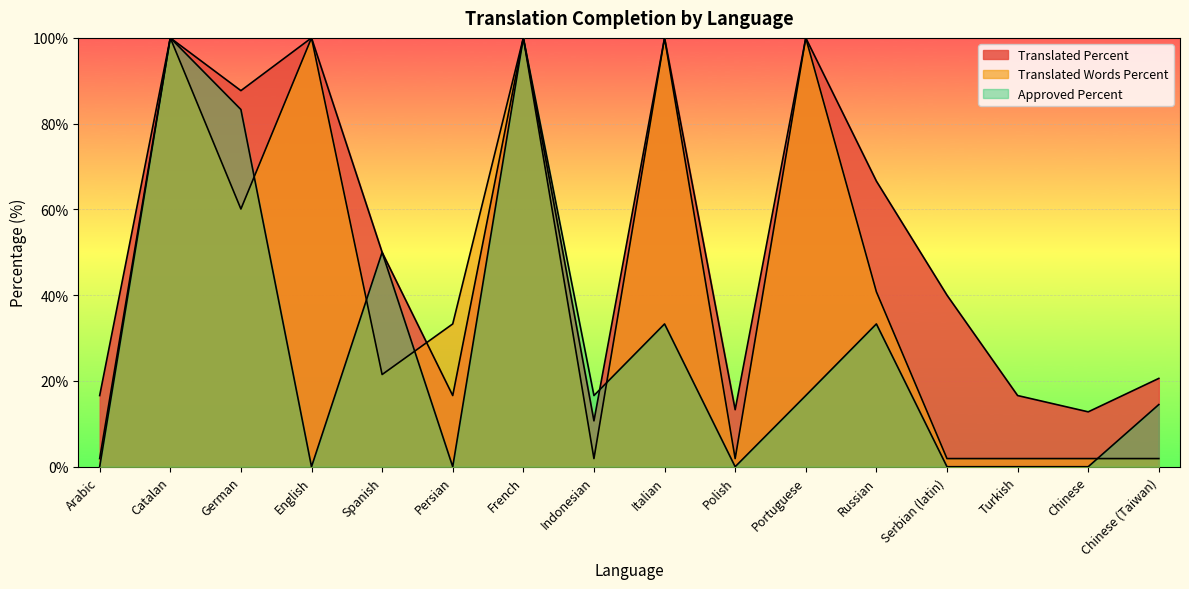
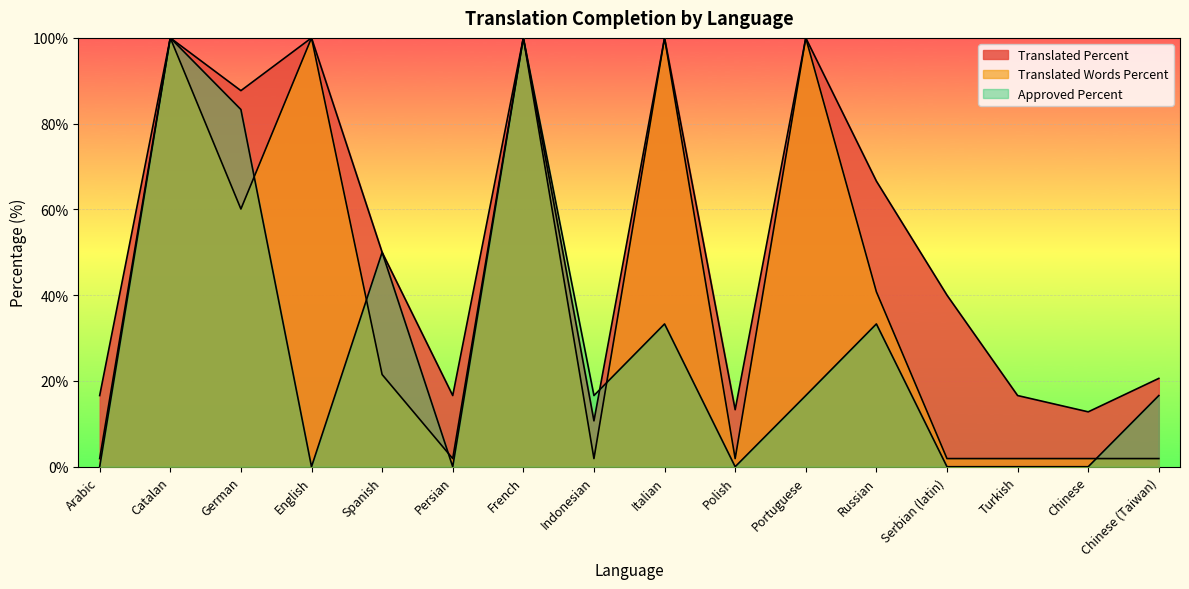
Translated Words Percent, Persian: 33% -> 2%
Approved Percent, Chinese (Taiwan): 15% -> 17%
